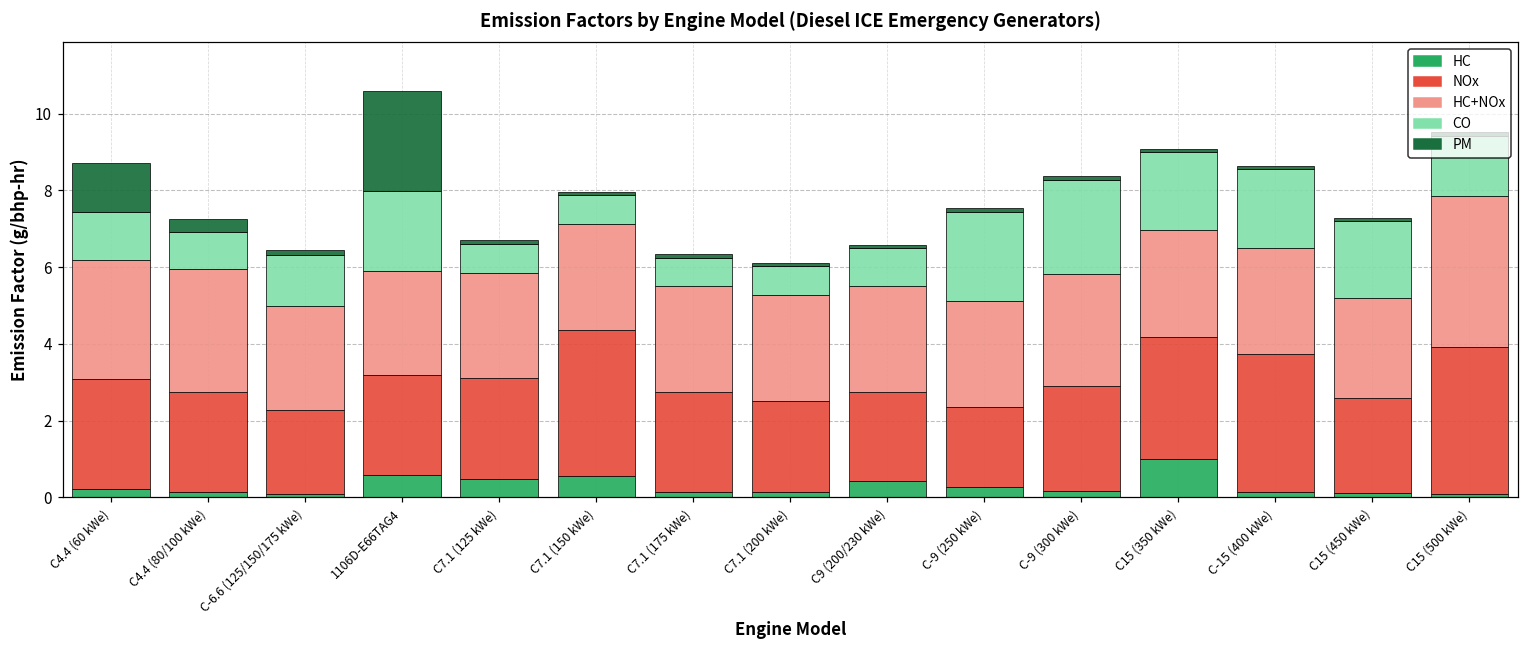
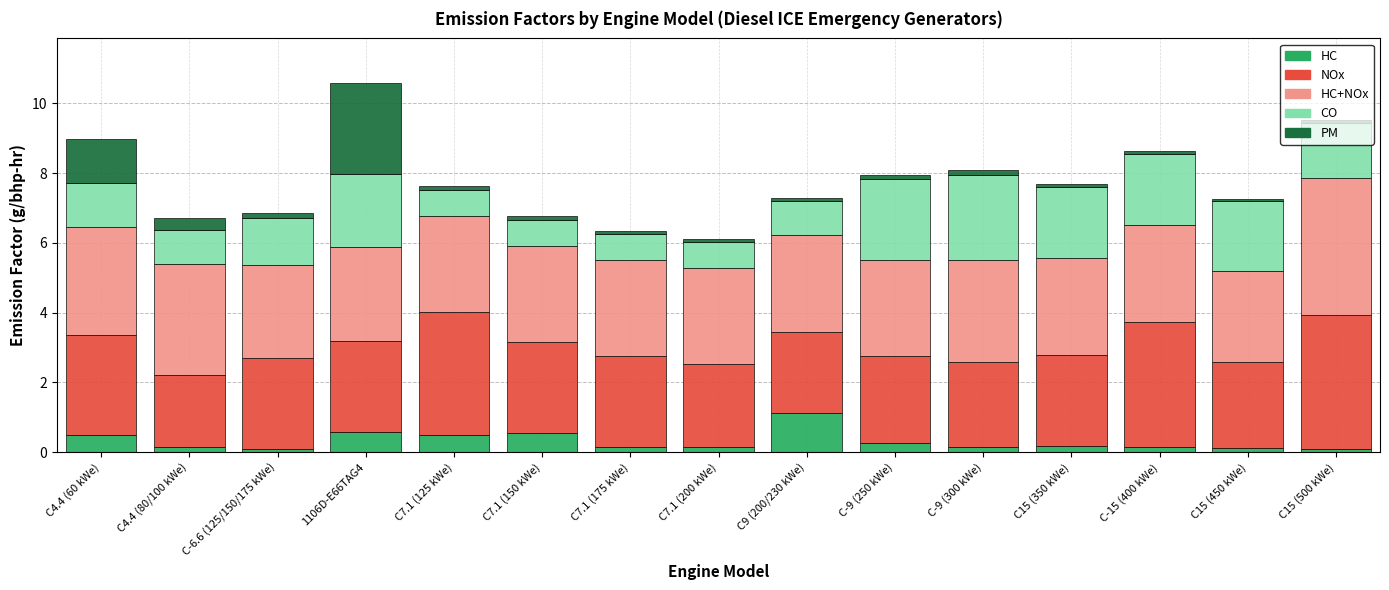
HC, C4.4 (60 kWe): 0.2 -> 0.5
NOx, C4.4 (80/100 kWe): 2.6 -> 2.1
NOx, C-6.6 (125/150/175 kWe): 2.2 -> 2.6
NOx, C7.1 (125 kWe): 2.6 -> 3.5
NOx, C7.1 (150 kWe): 3.8 -> 2.6
HC, C9 (200/230 kWe): 0.4 -> 1.1
NOx, C-9 (250 kWe): 2.1 -> 2.5
NOx, C-9 (300 kWe): 2.8 -> 2.4
HC, C15 (350 kWe): 1.0 -> 0.2
NOx, C15 (350 kWe): 3.2 -> 2.6
